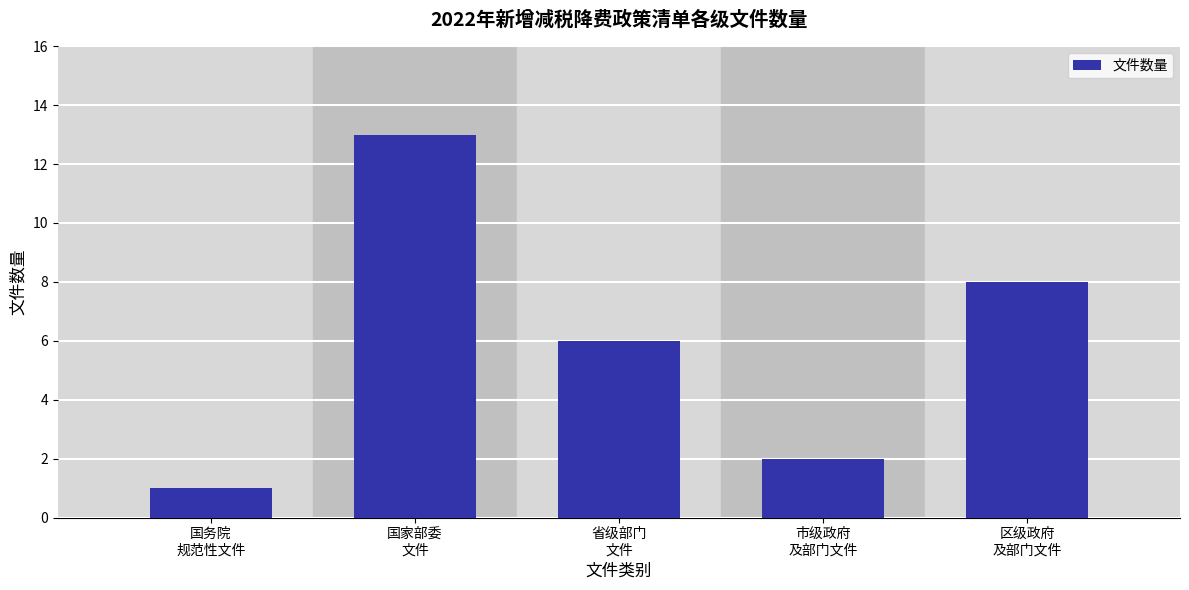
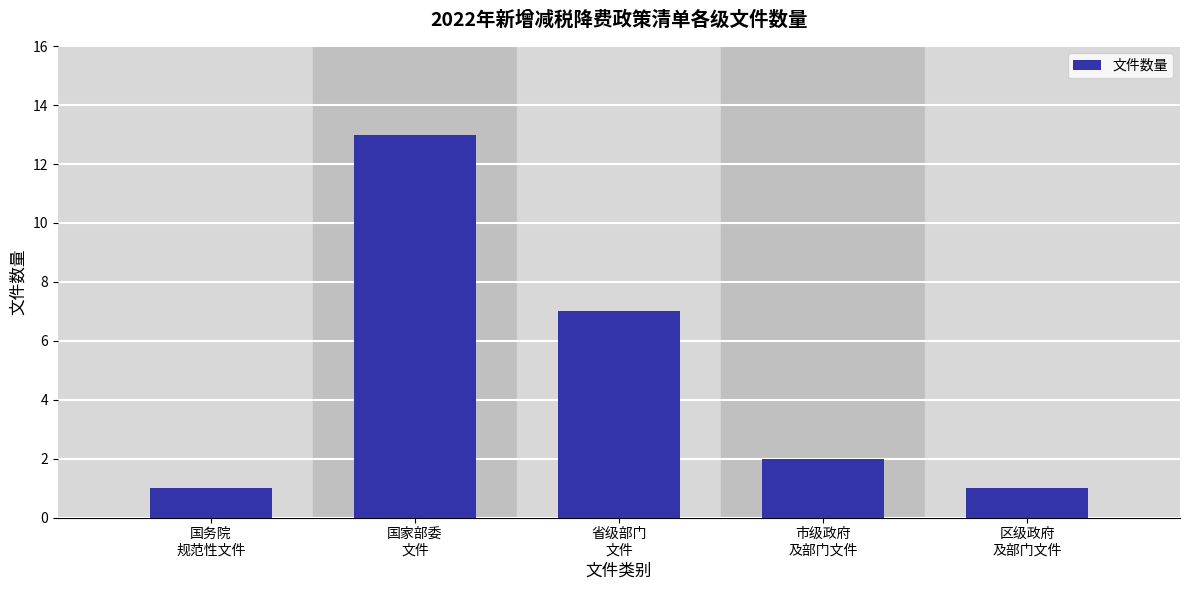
省级部门 文件: 6 -> 7
区级政府 及部门文件: 8 -> 1
